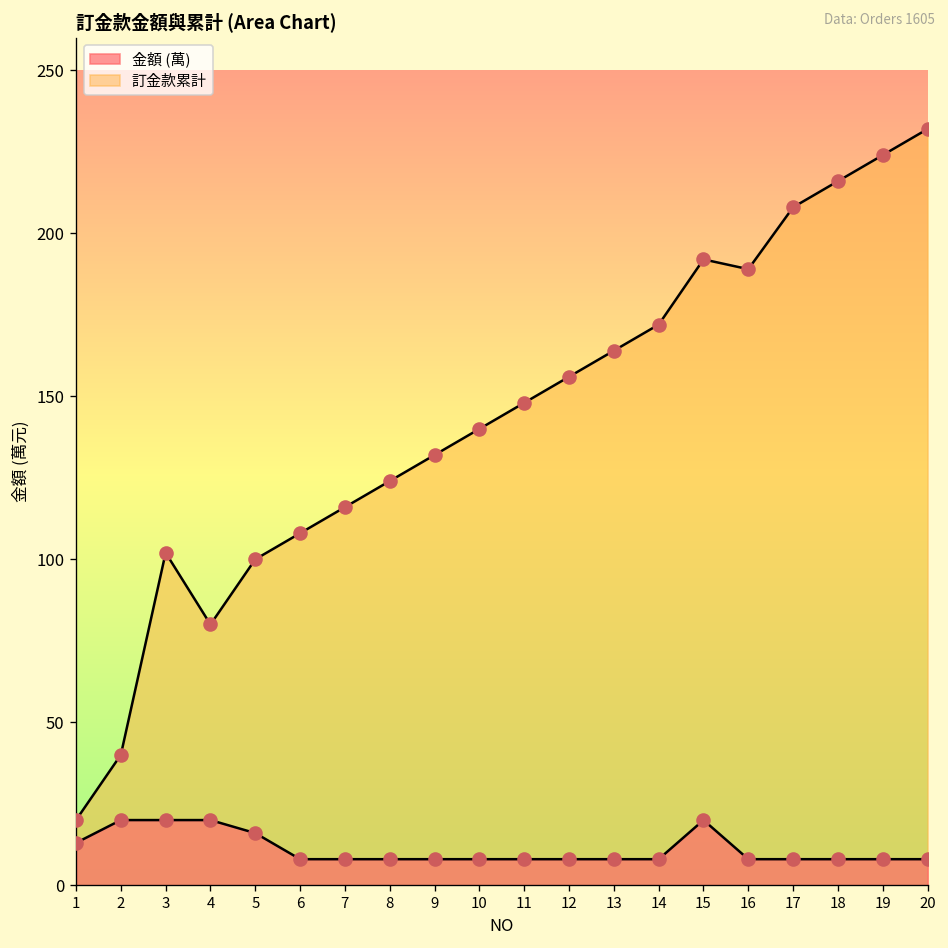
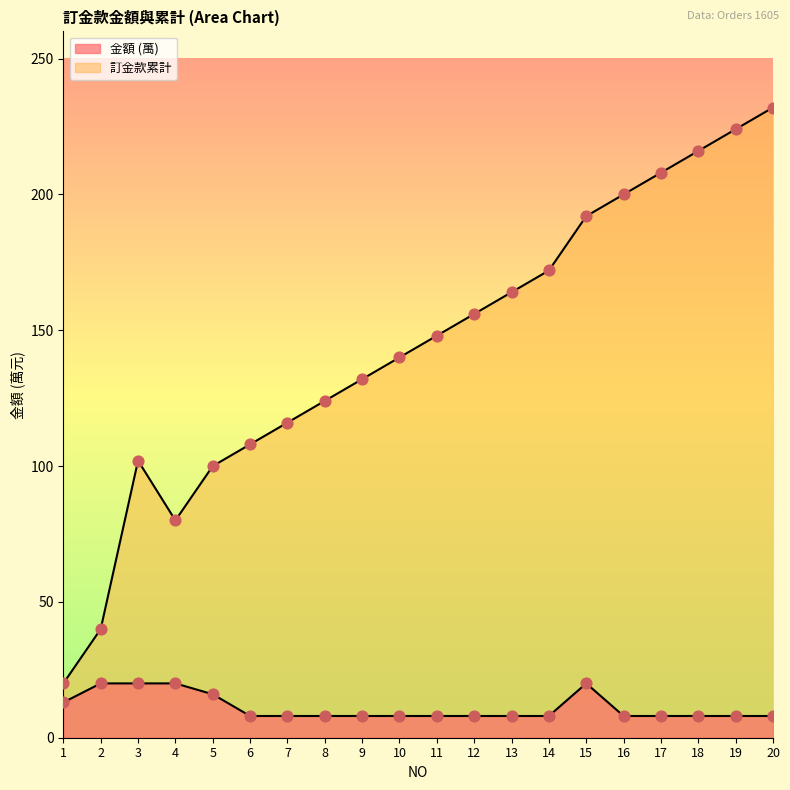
訂金款累計, 16: 189 -> 200
